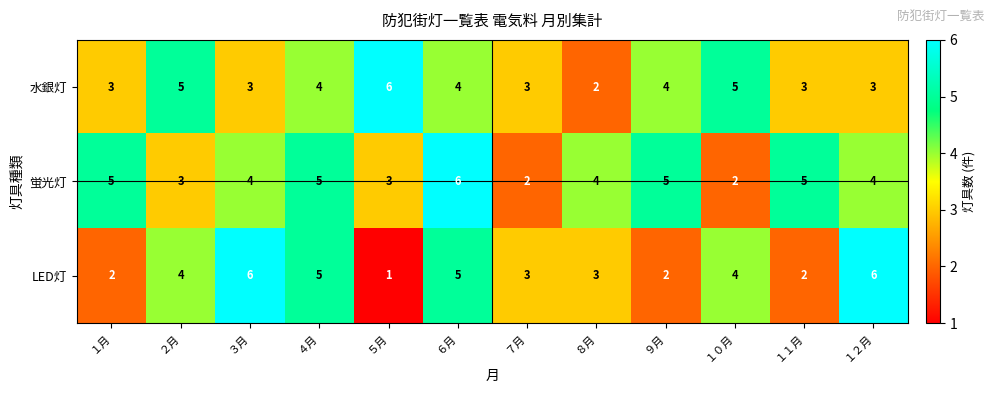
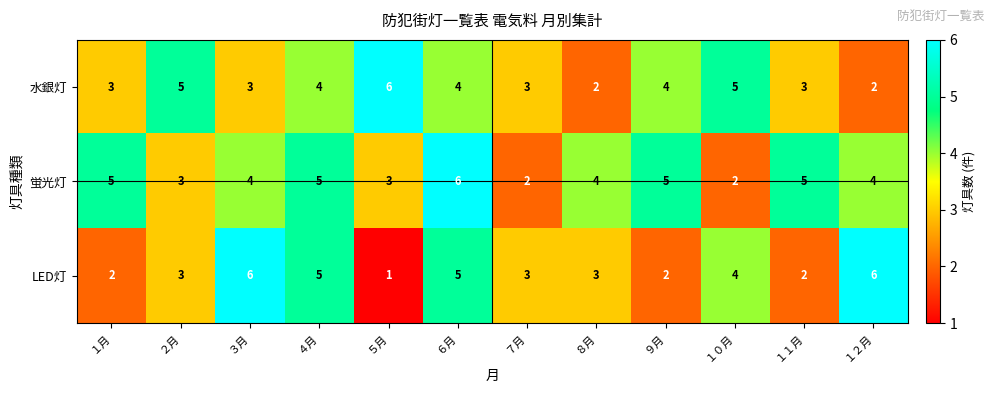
水銀灯, １２月: 3 -> 2
LED灯, ２月: 4 -> 3
